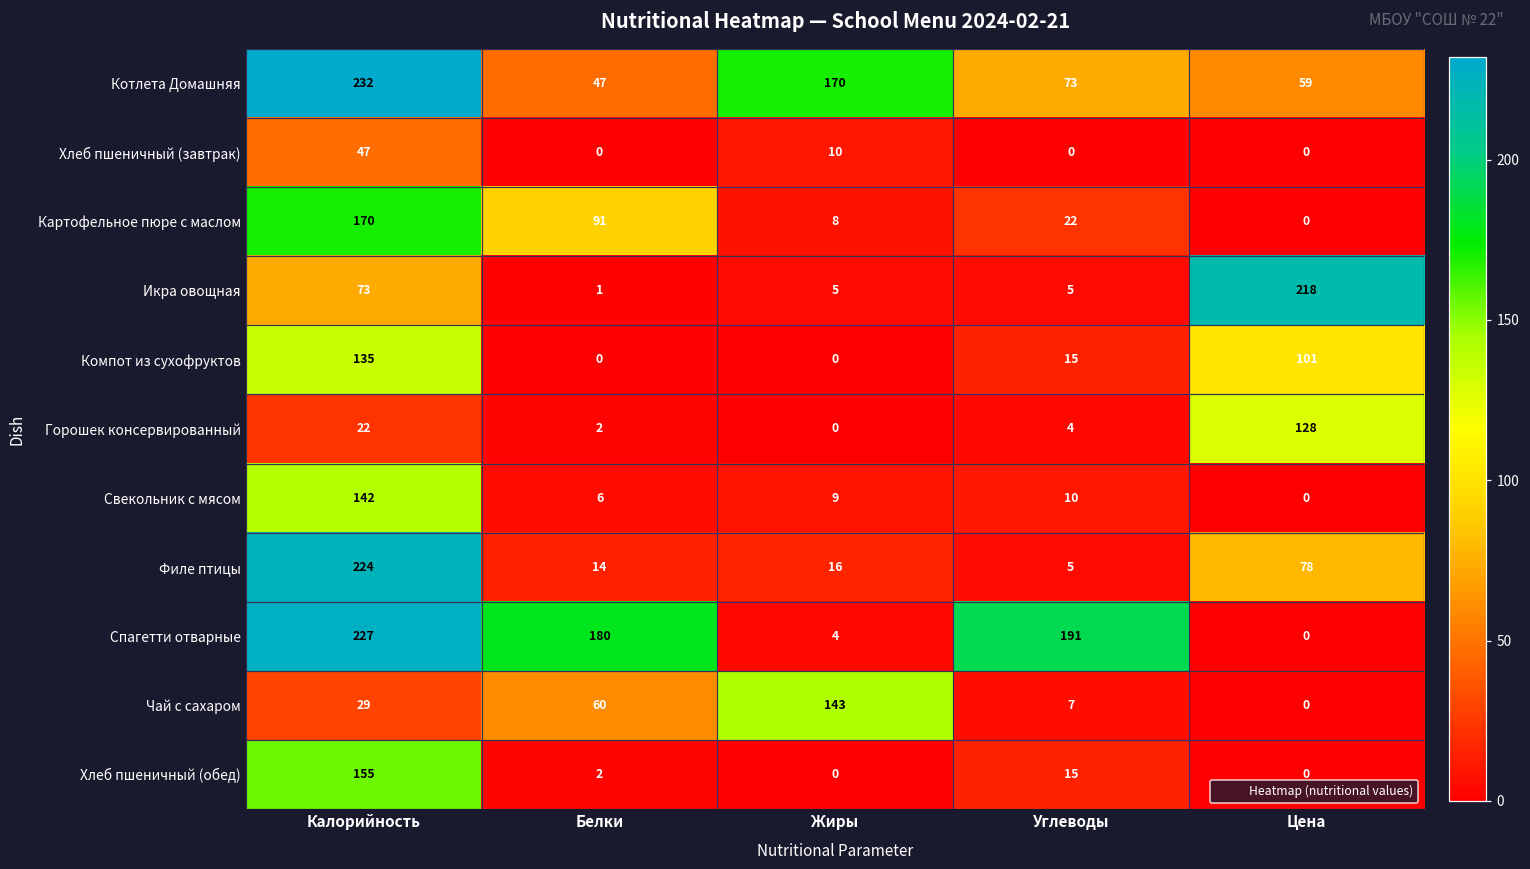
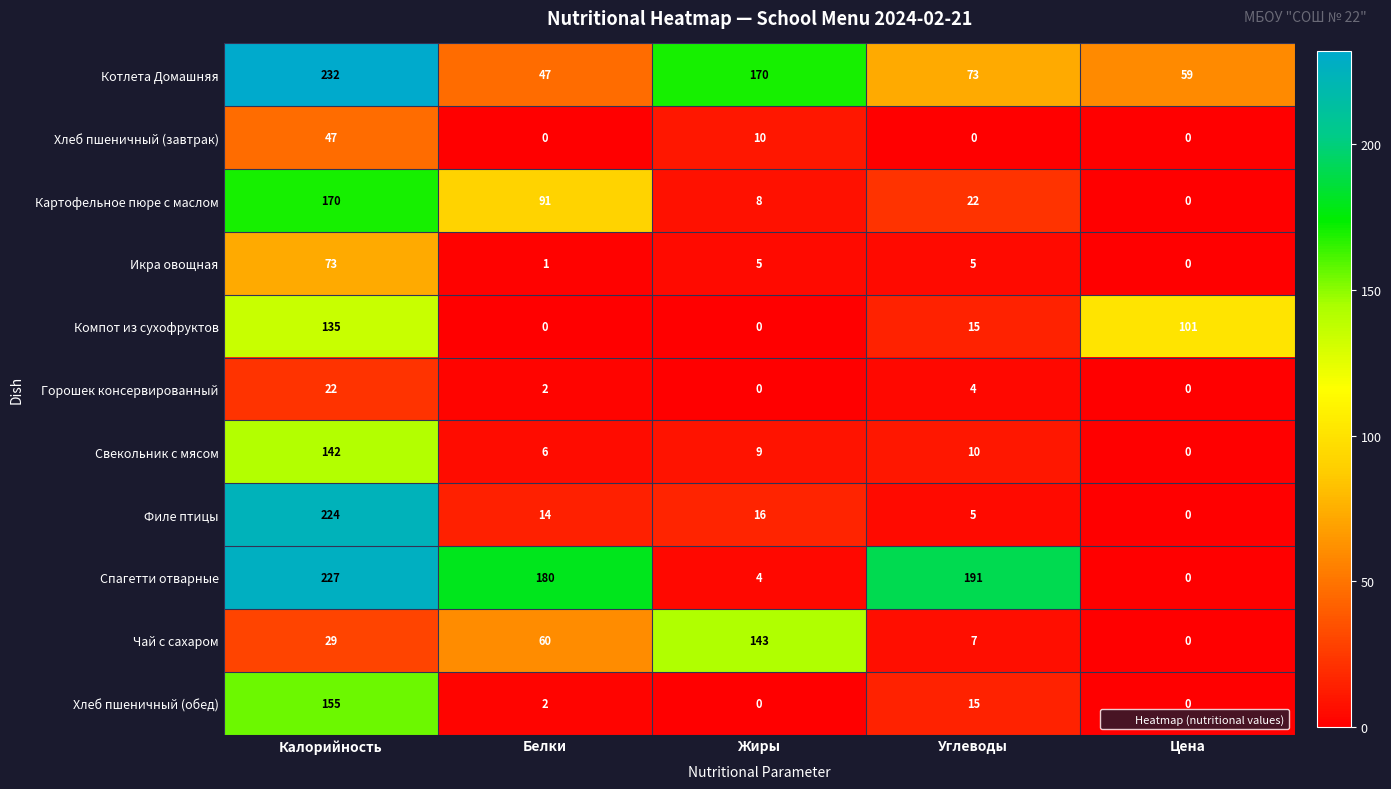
Икра овощная, Цена: 218 -> 0
Горошек консервированный, Цена: 128 -> 0
Филе птицы, Цена: 78 -> 0
